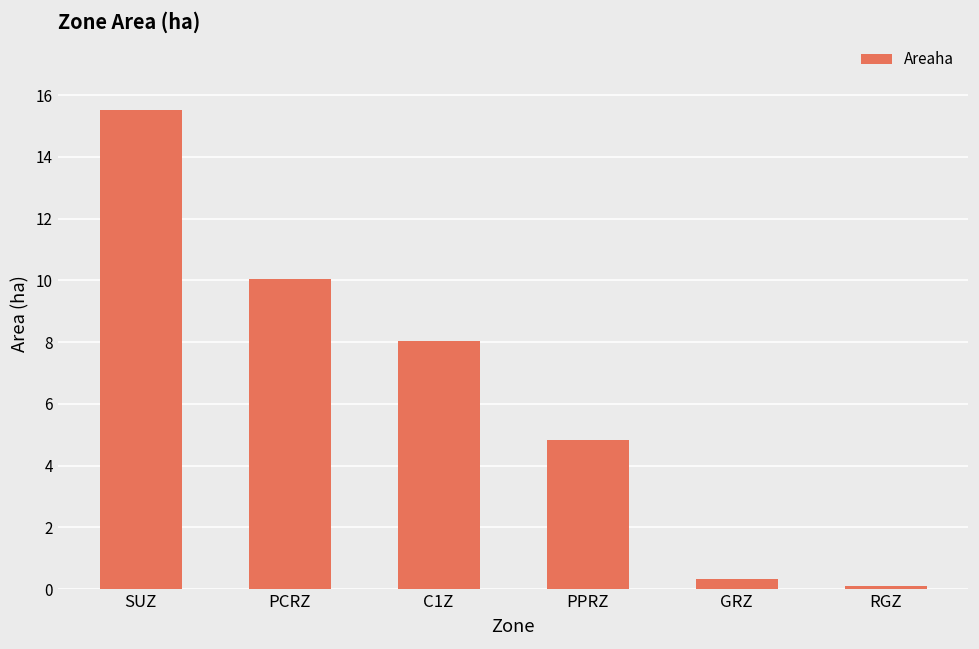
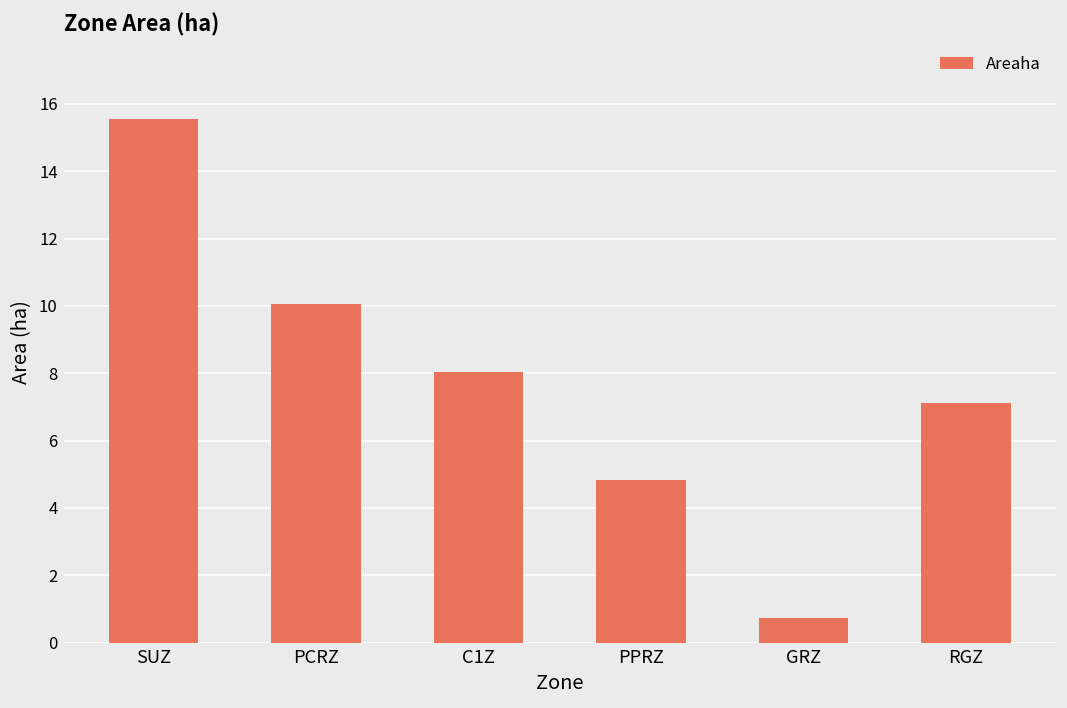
GRZ: 0.3 -> 0.7
RGZ: 0.1 -> 7.1
